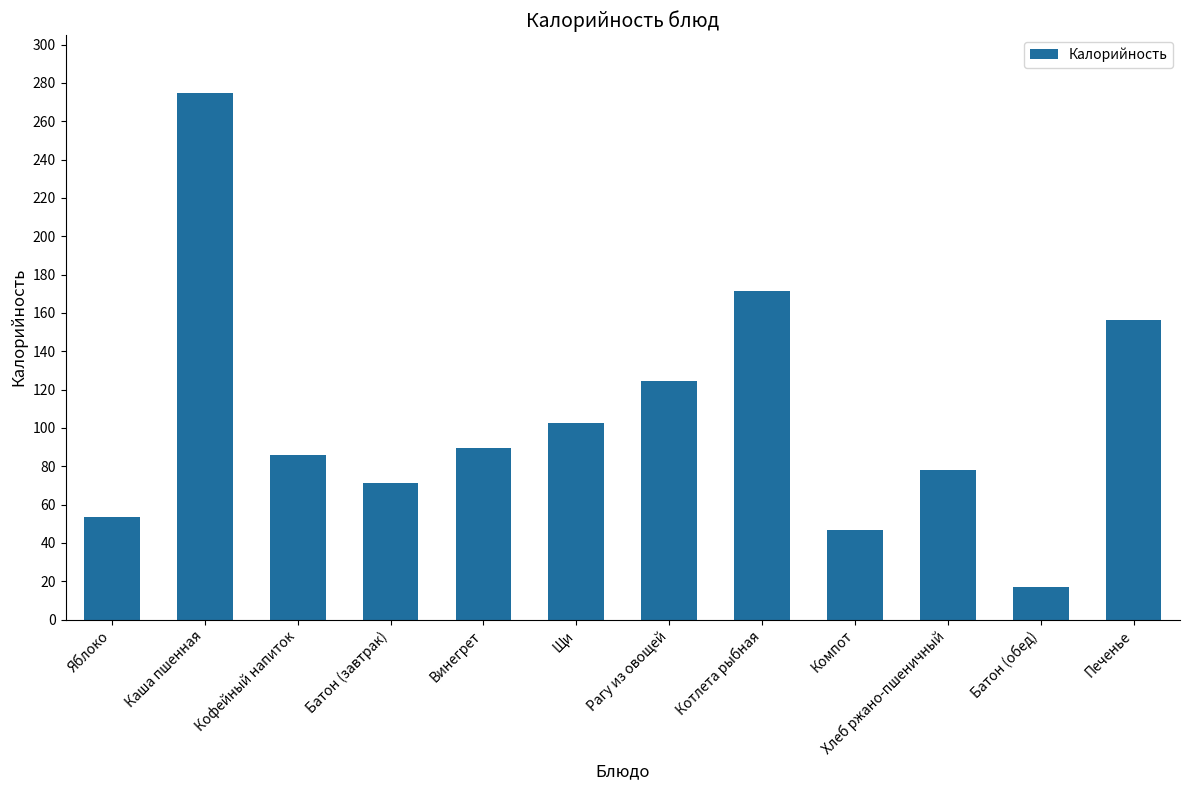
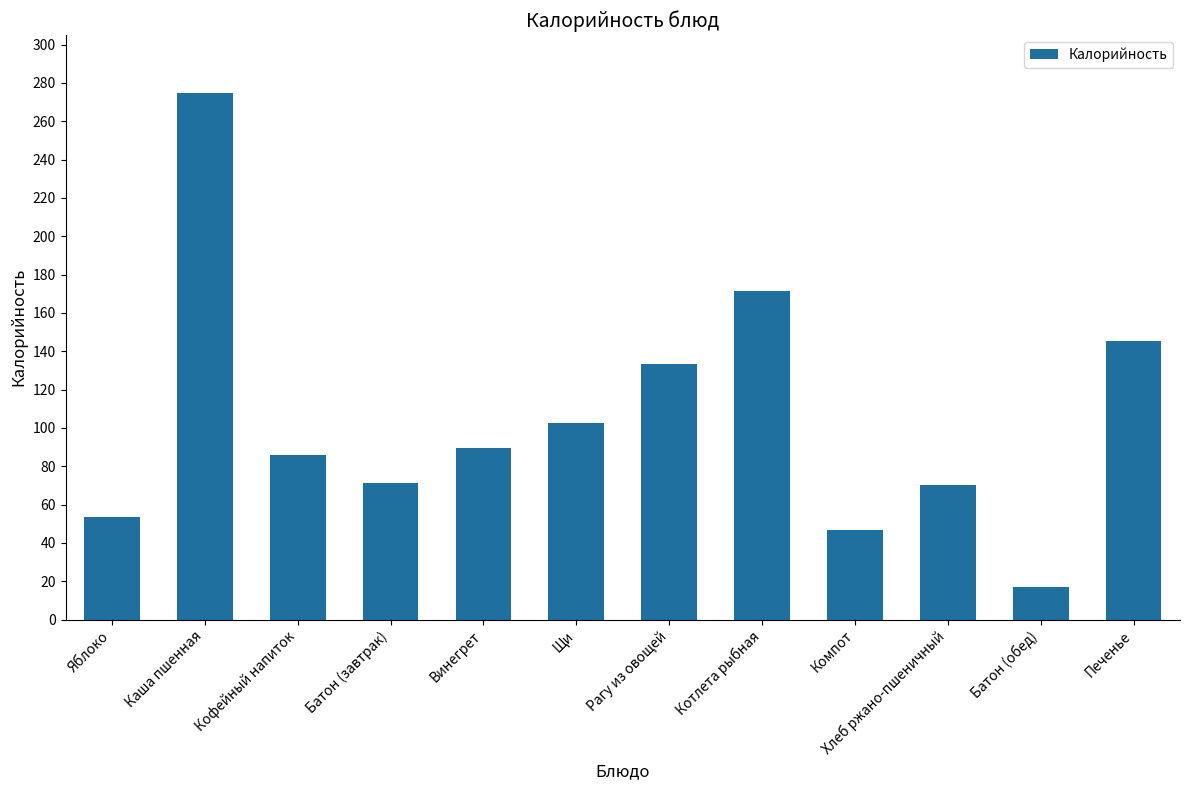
Рагу из овощей: 124 -> 133
Хлеб ржано-пшеничный: 78 -> 70
Печенье: 156 -> 145
